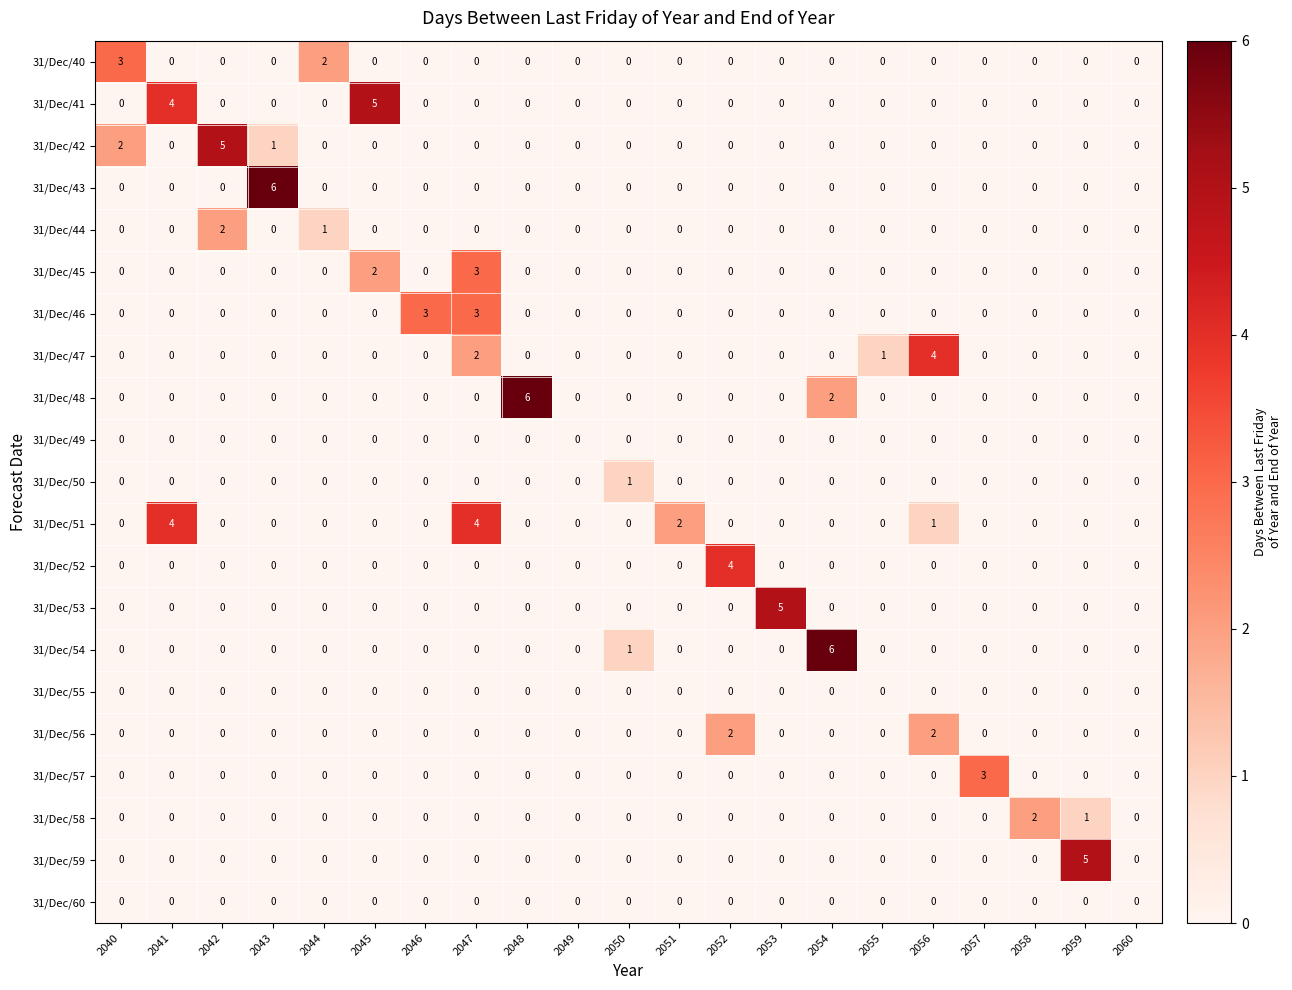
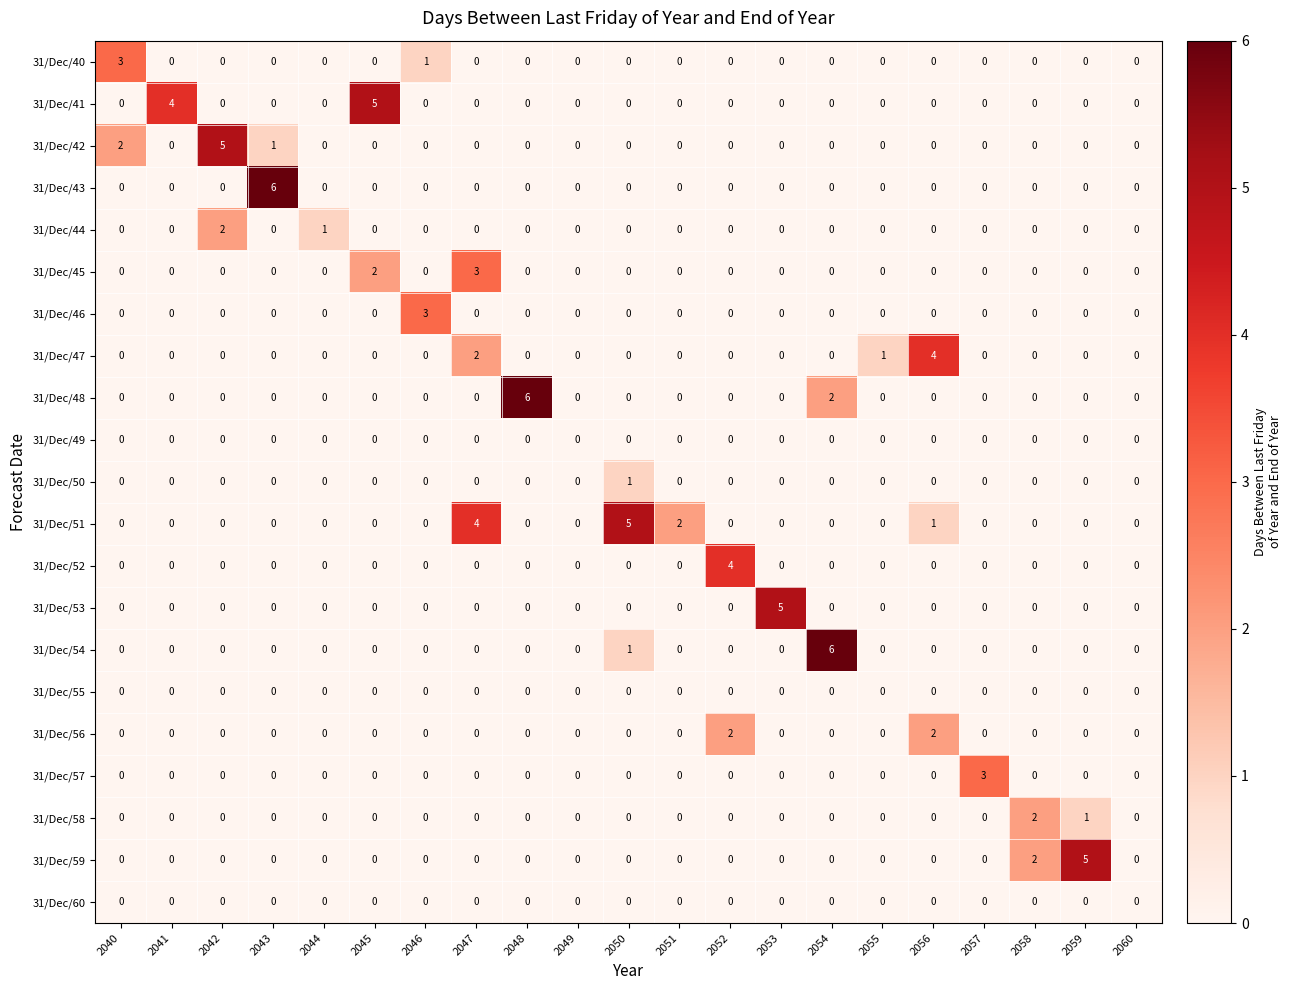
31/Dec/40, 2044: 2 -> 0
31/Dec/40, 2046: 0 -> 1
31/Dec/46, 2047: 3 -> 0
31/Dec/51, 2041: 4 -> 0
31/Dec/51, 2050: 0 -> 5
31/Dec/59, 2058: 0 -> 2
